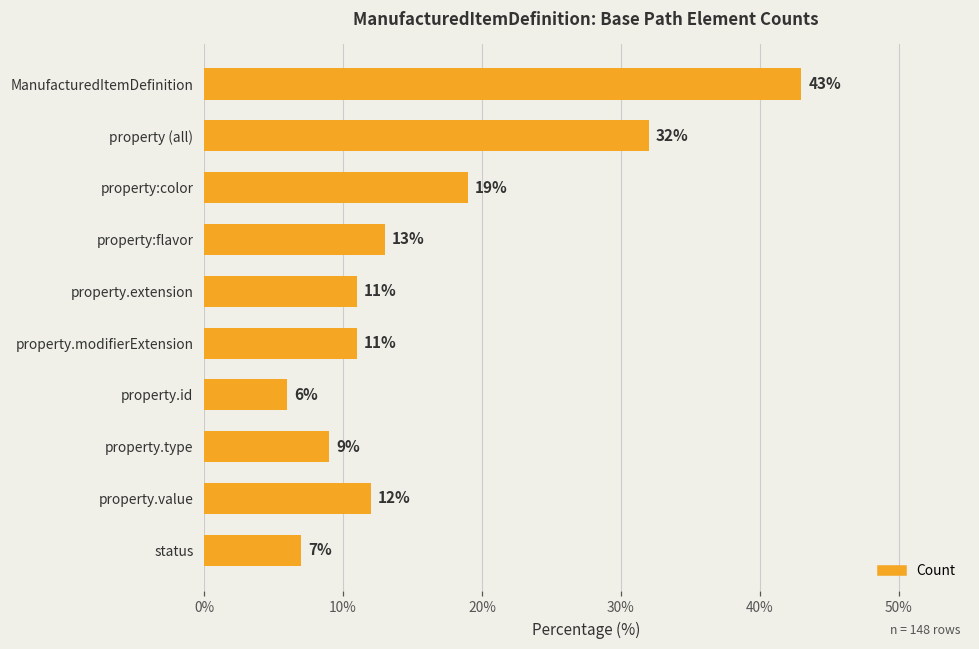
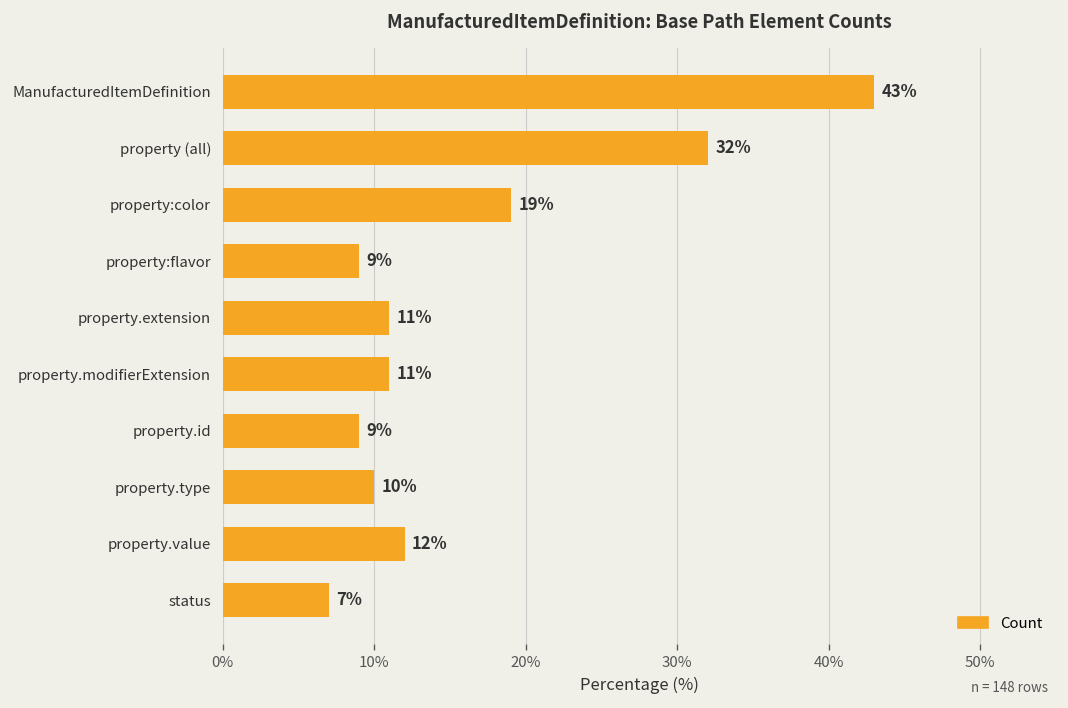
property:flavor: 13% -> 9%
property.id: 6% -> 9%
property.type: 9% -> 10%
